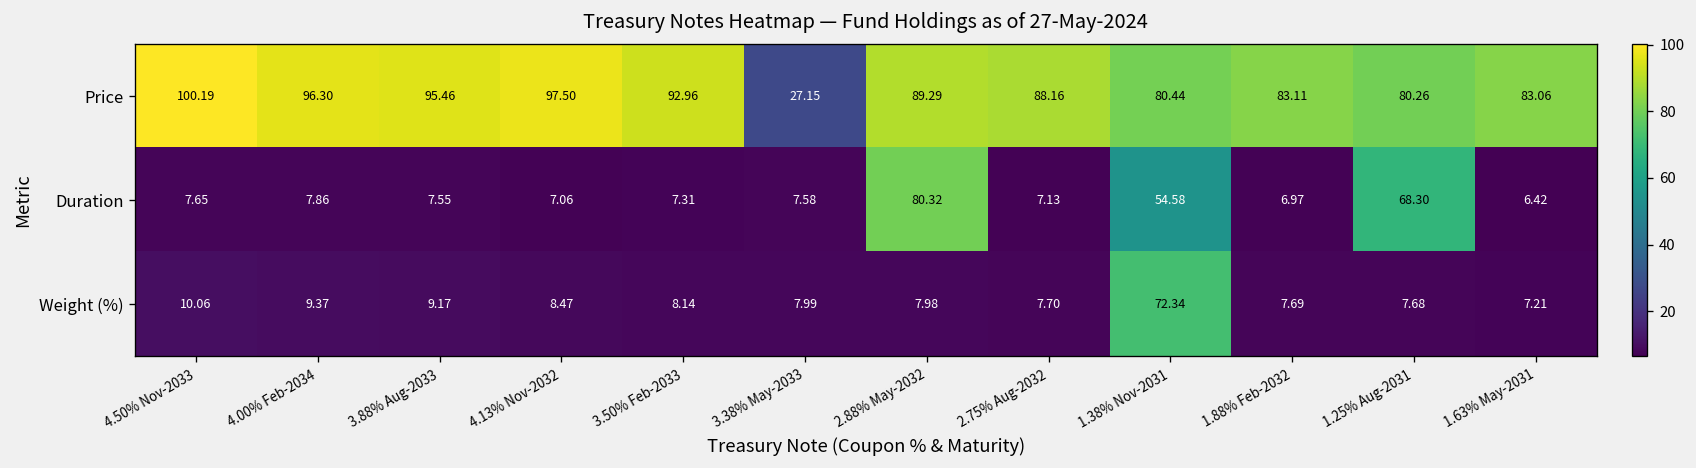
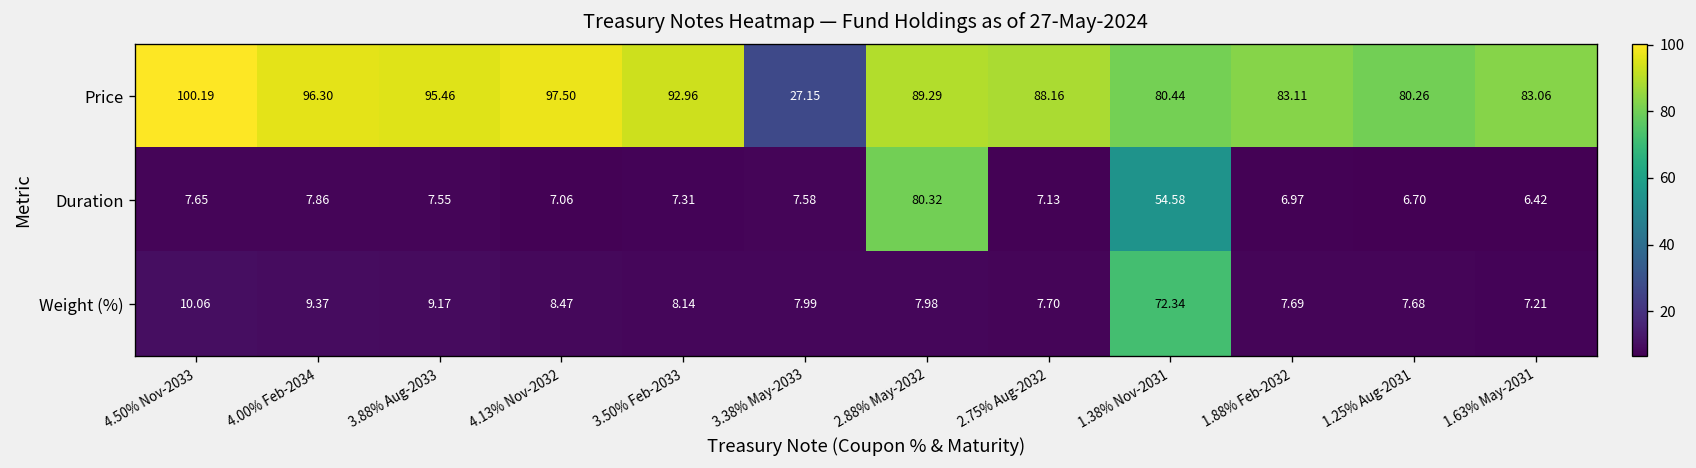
Duration, 1.25% Aug-2031: 68.30 -> 6.70
